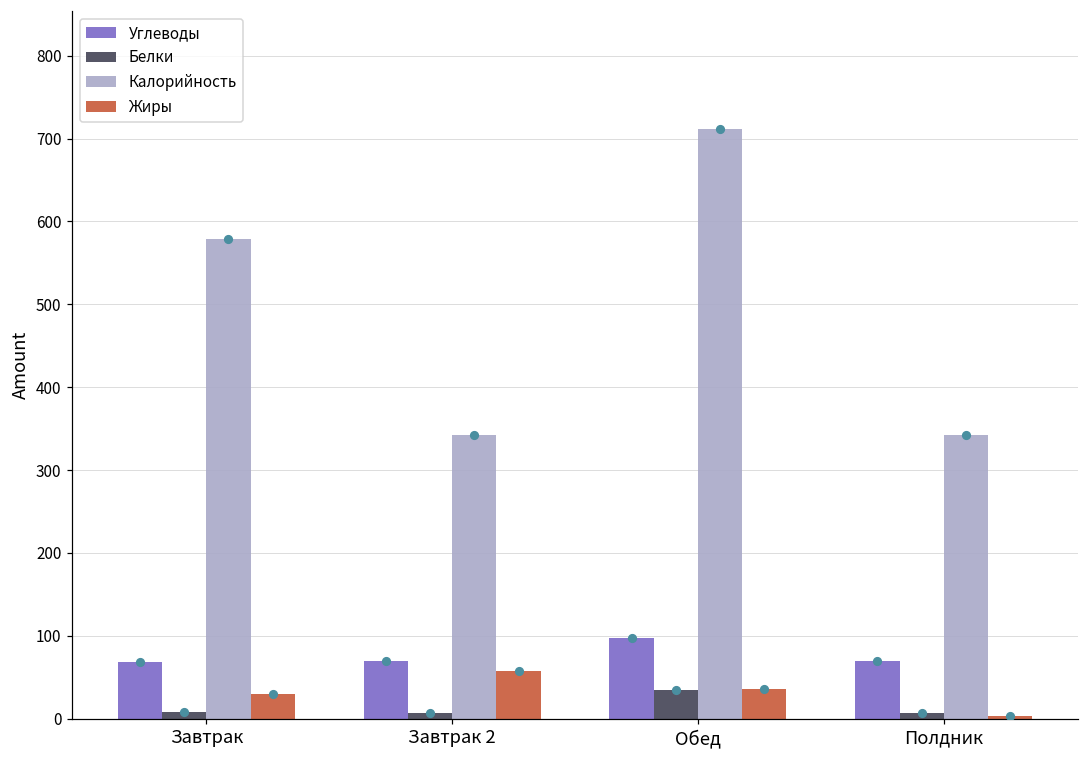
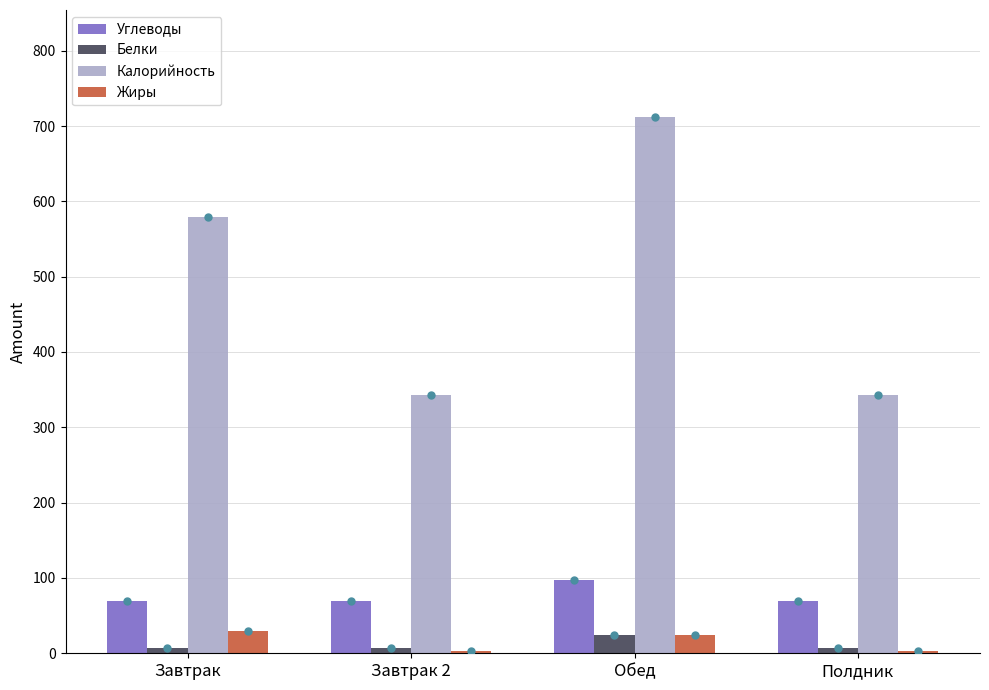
Жиры, Завтрак 2: 60 -> 0
Белки, Обед: 40 -> 20
Жиры, Обед: 40 -> 20
